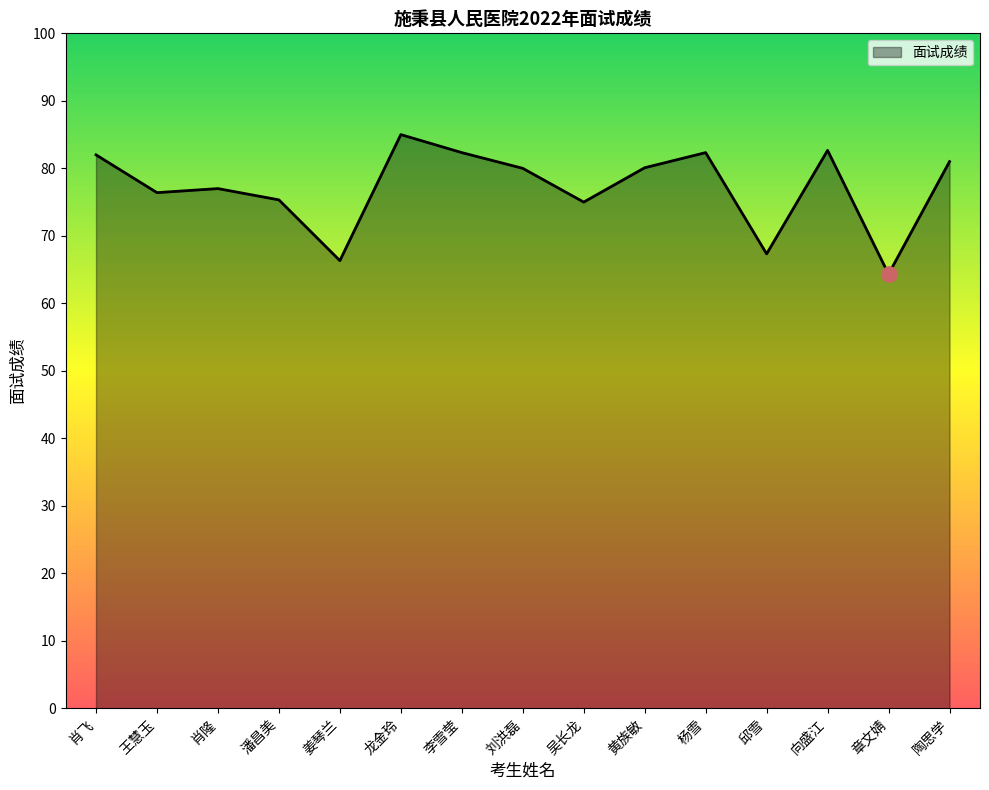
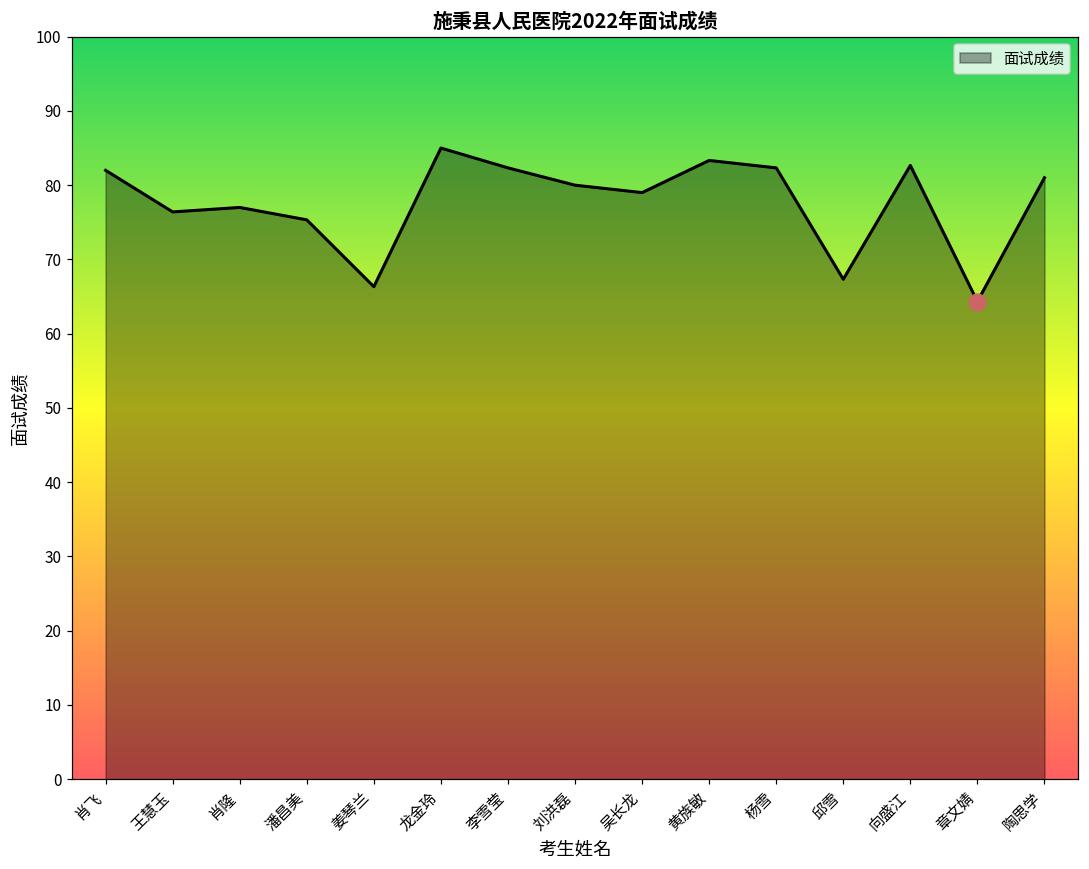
面试成绩, 吴长龙: 75 -> 79
面试成绩, 黄族敏: 80 -> 83
